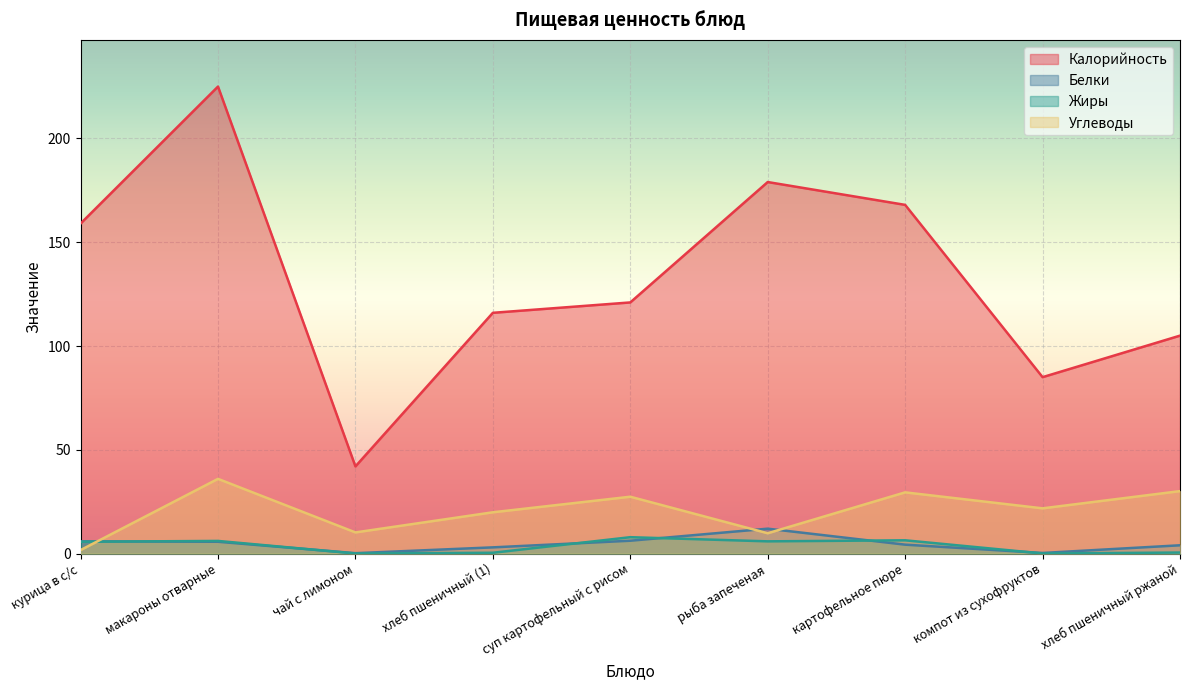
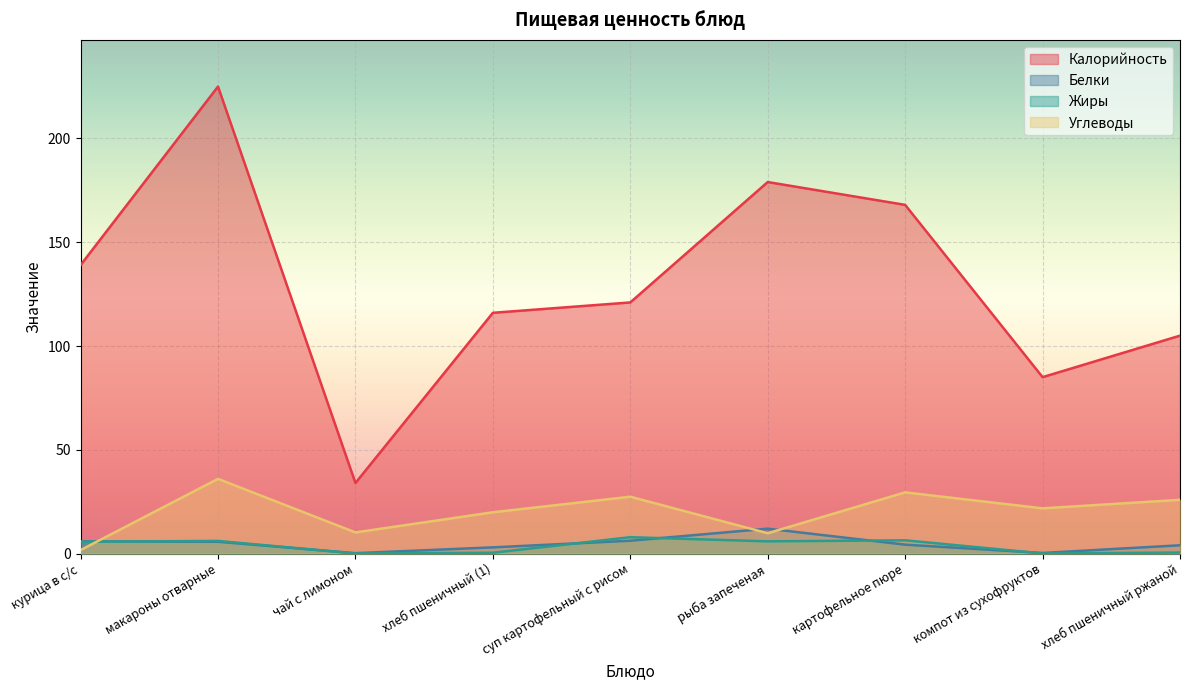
Калорийность, курица в с/с: 159 -> 139
Калорийность, чай с лимоном: 42 -> 34
Углеводы, хлеб пшеничный ржаной: 30 -> 26
